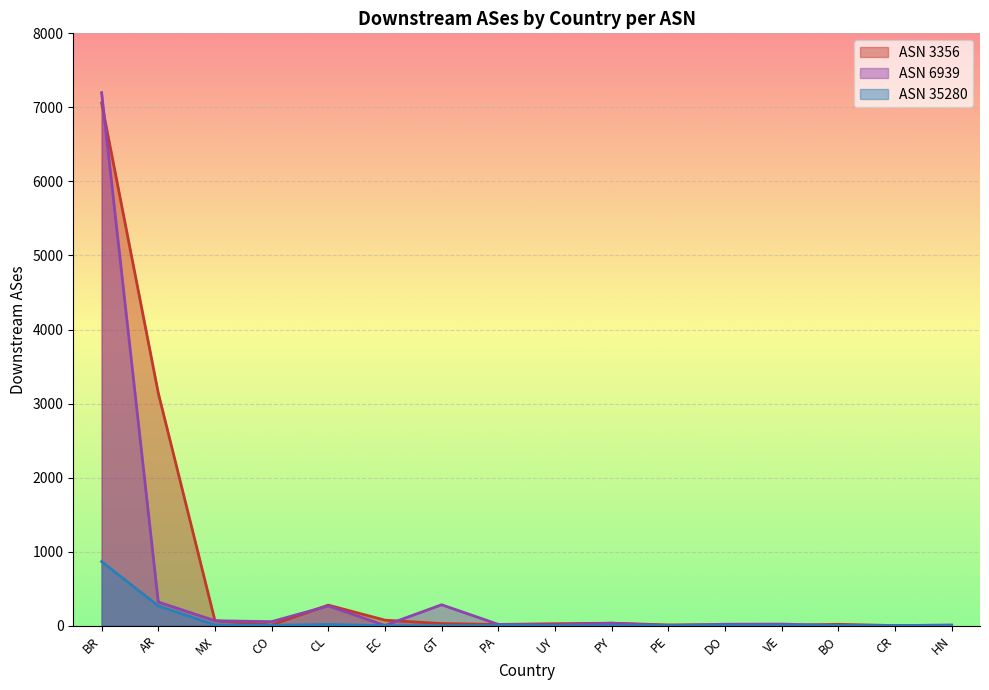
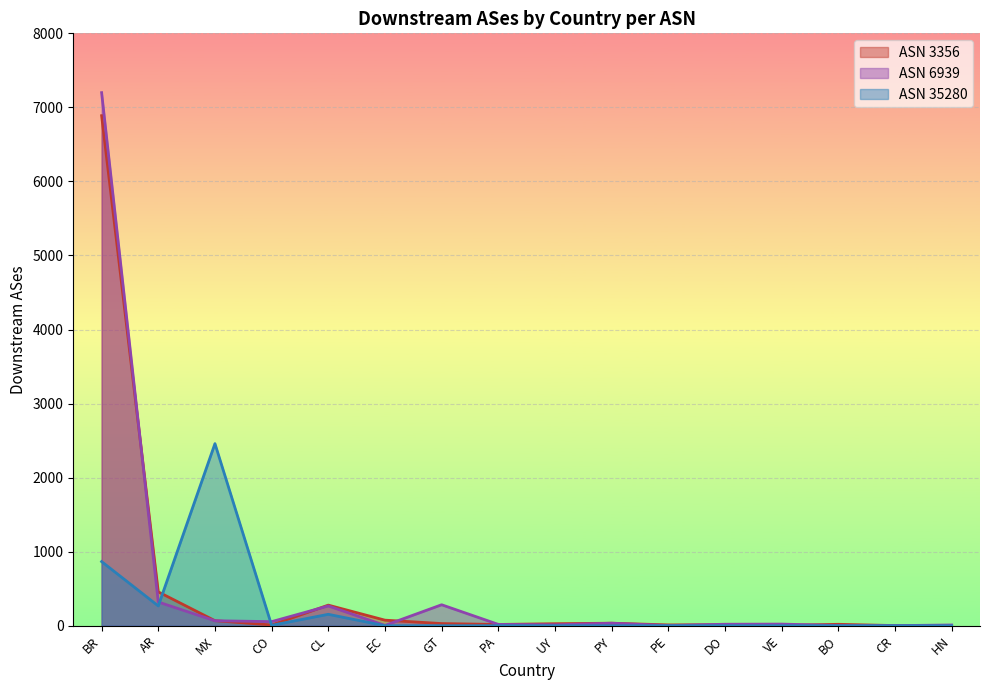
ASN 3356, BR: 7100 -> 6900
ASN 3356, AR: 3100 -> 500
ASN 35280, MX: 0 -> 2500
ASN 35280, CL: 0 -> 200
